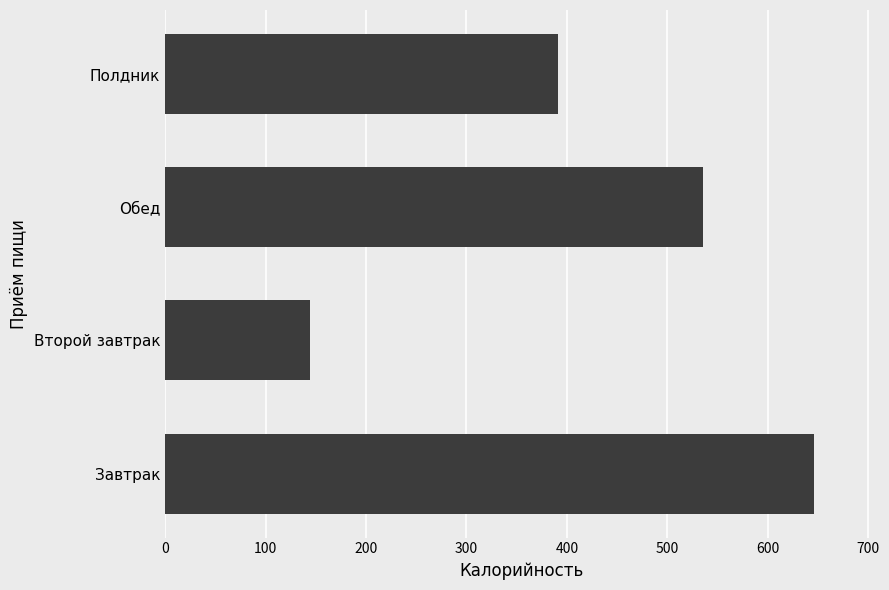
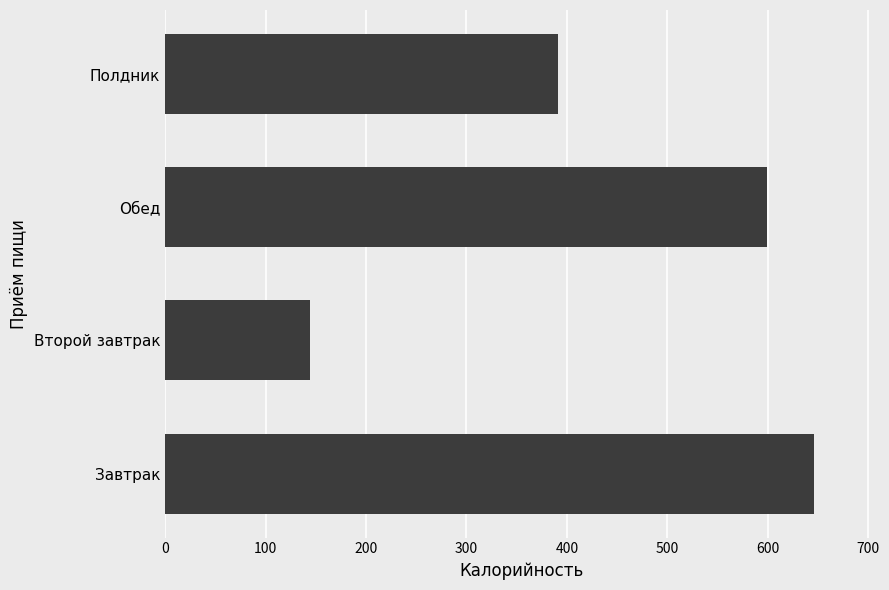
Обед: 536 -> 599
